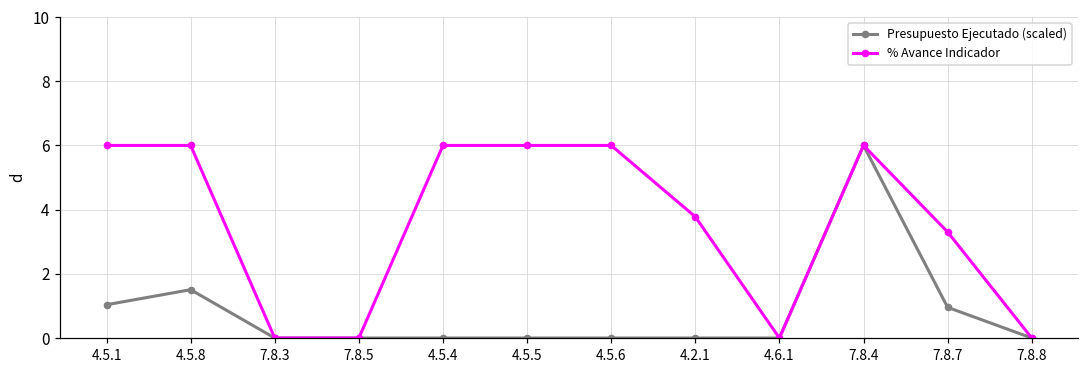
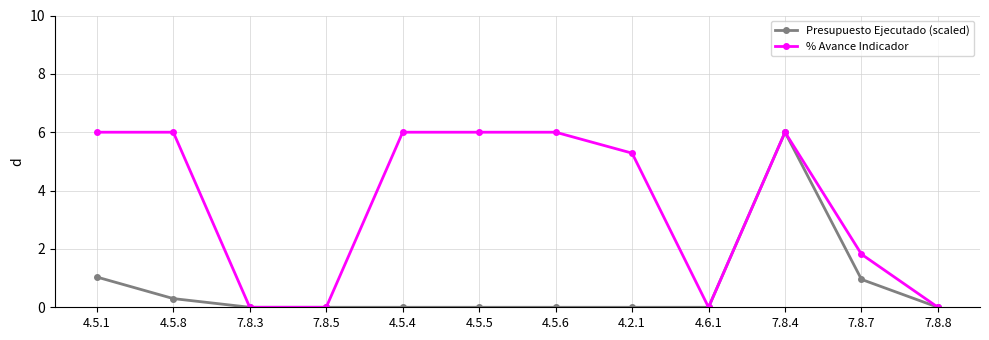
Presupuesto Ejecutado (scaled), 4.5.8: 1.5 -> 0.3
% Avance Indicador, 4.2.1: 3.8 -> 5.3
% Avance Indicador, 7.8.7: 3.3 -> 1.8
